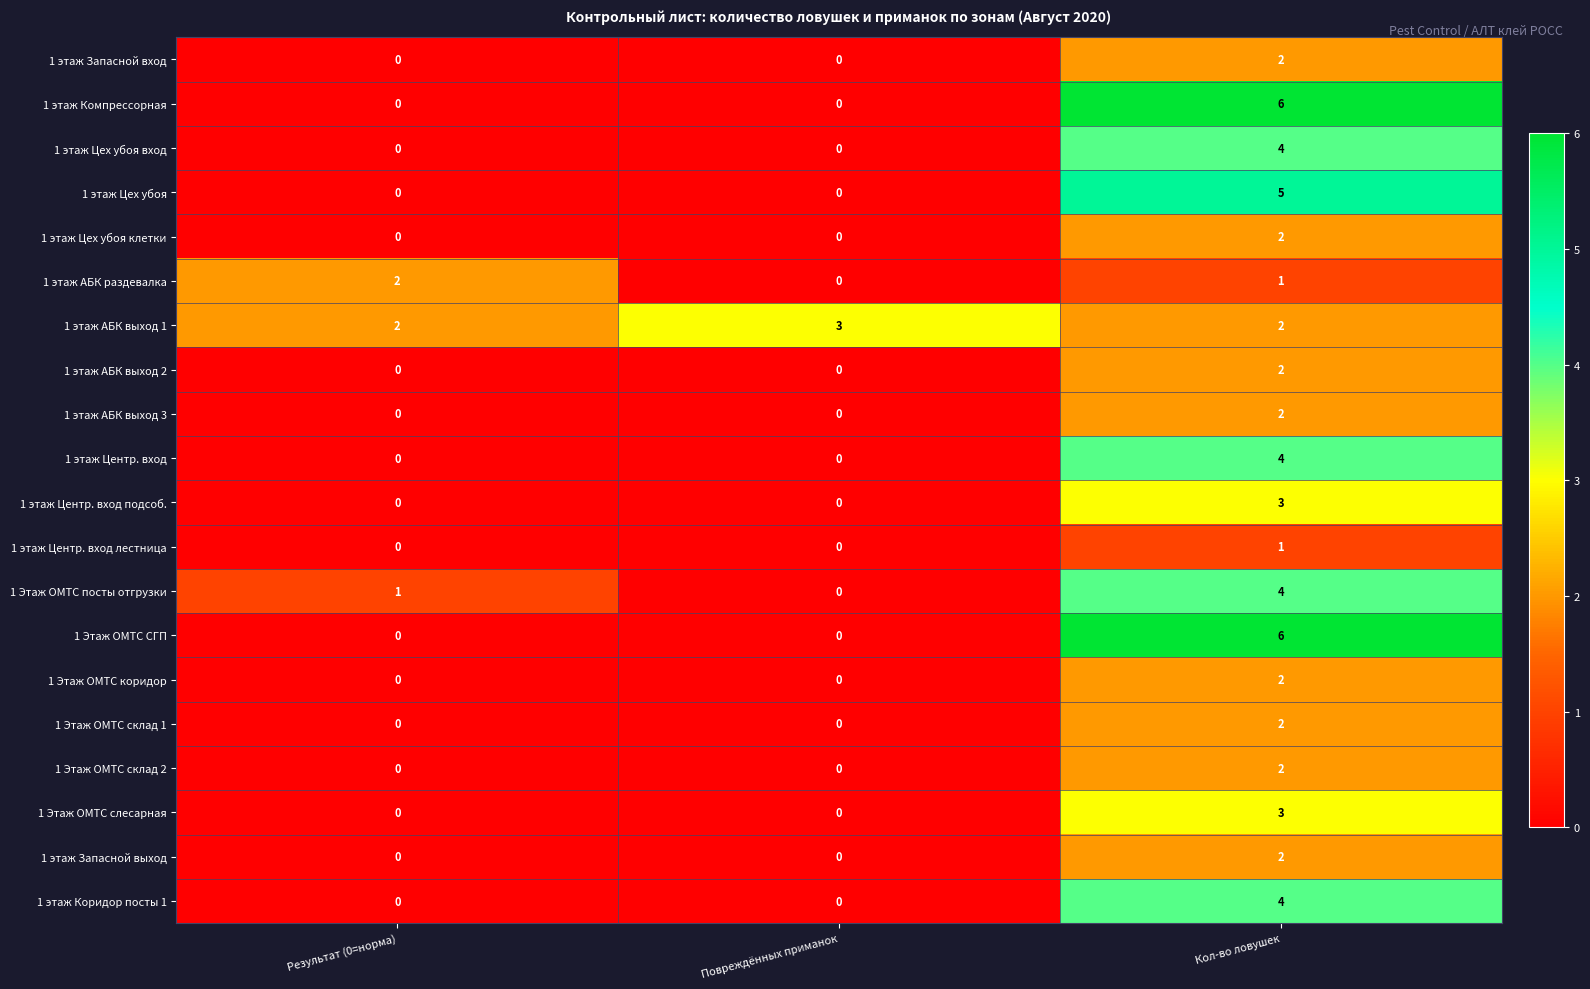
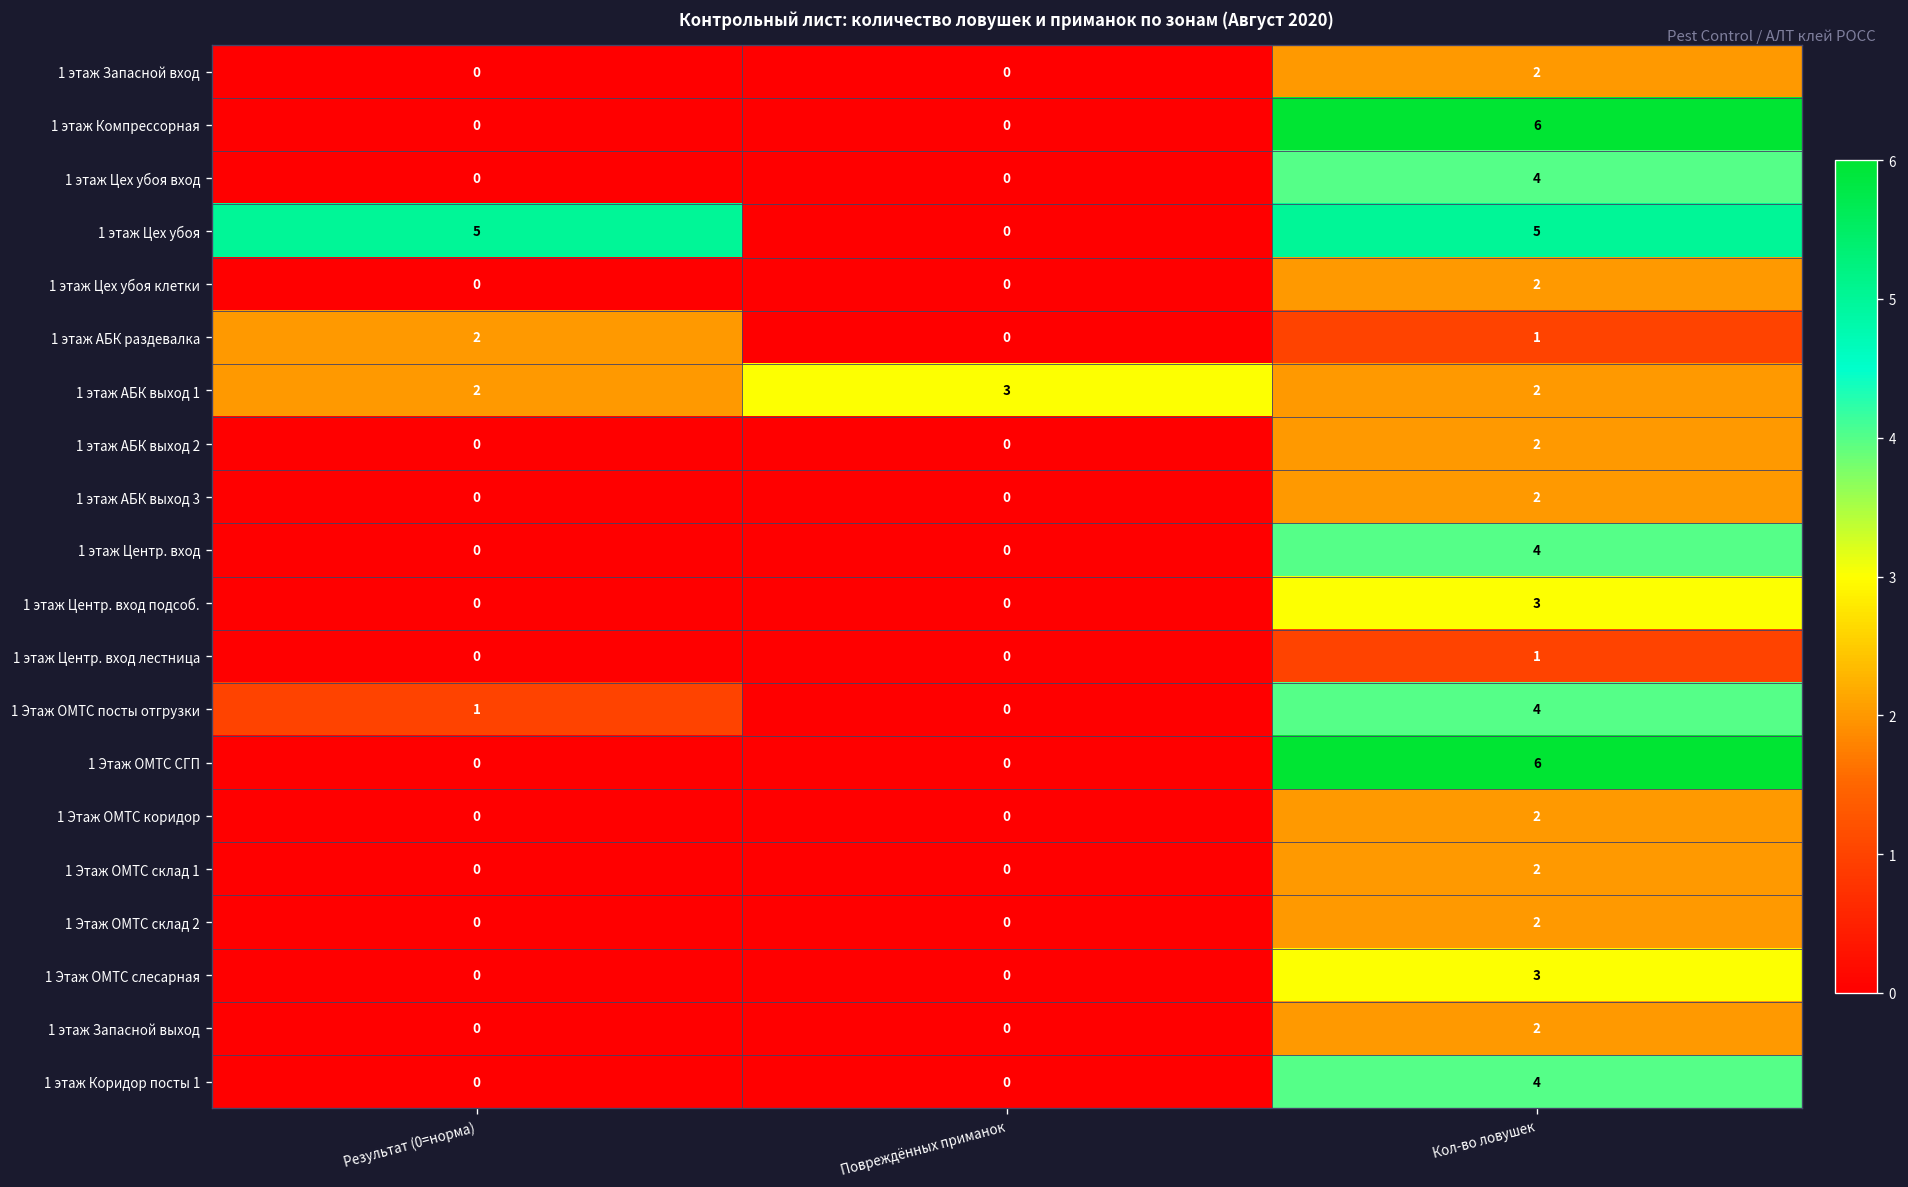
1 этаж Цех убоя, Результат (0=норма): 0 -> 5
